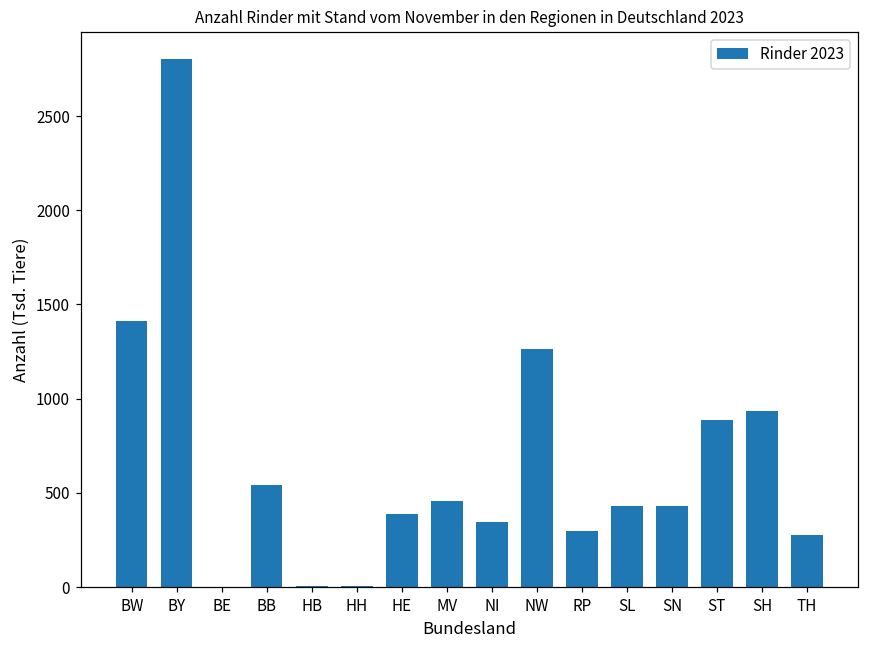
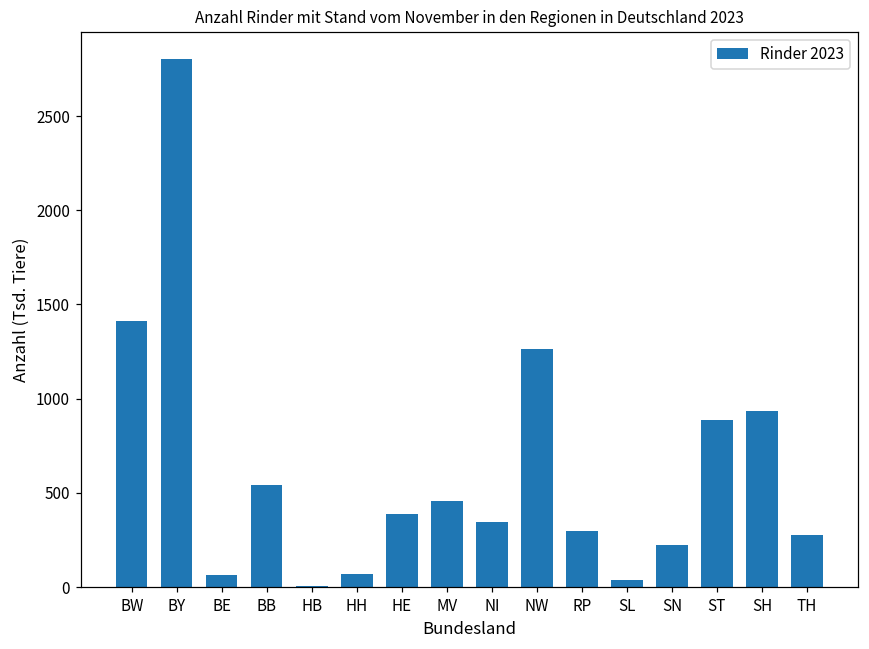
BE: 0 -> 60
HH: 10 -> 70
SL: 430 -> 40
SN: 430 -> 220
